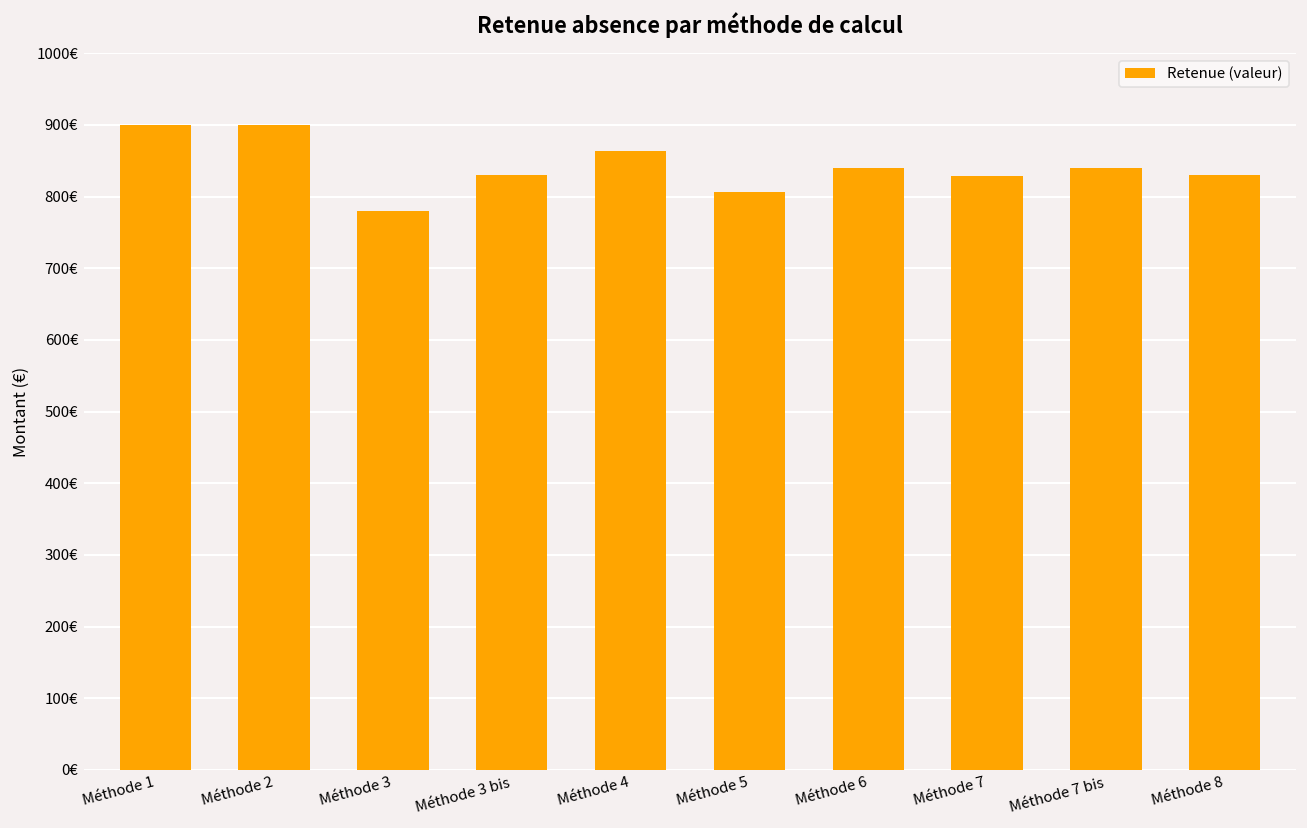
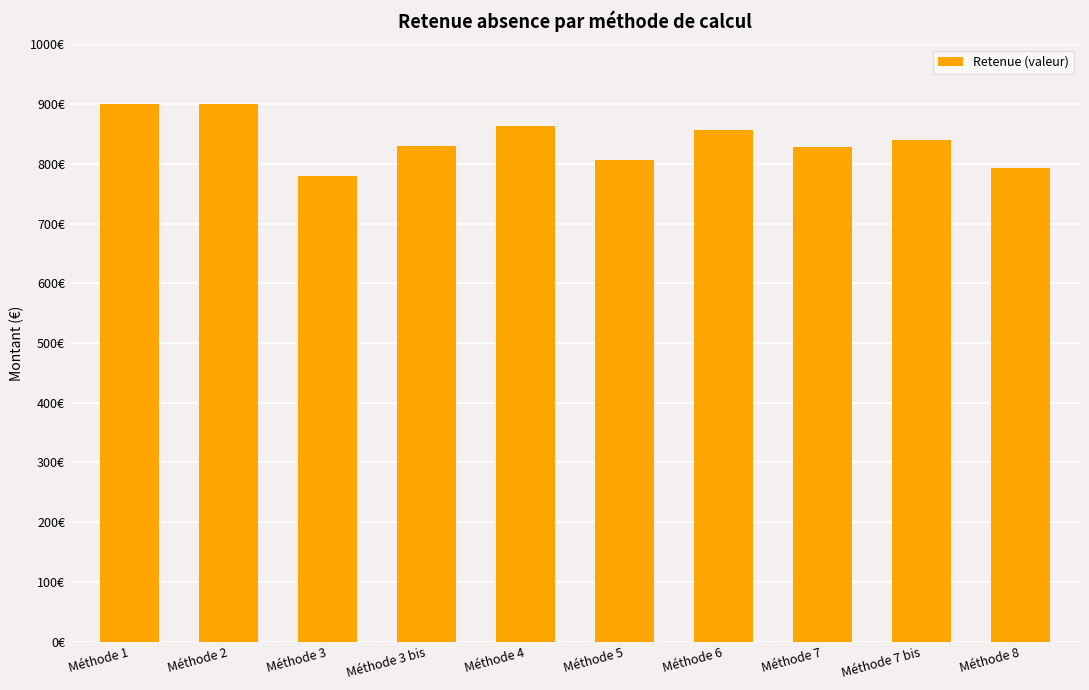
Méthode 6: 840€ -> 860€
Méthode 8: 830€ -> 790€
